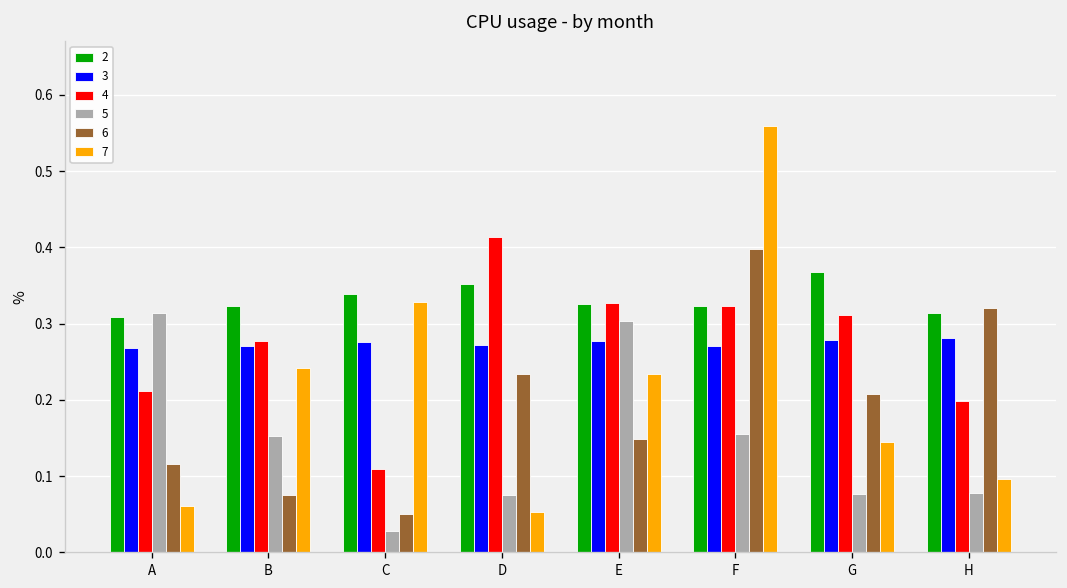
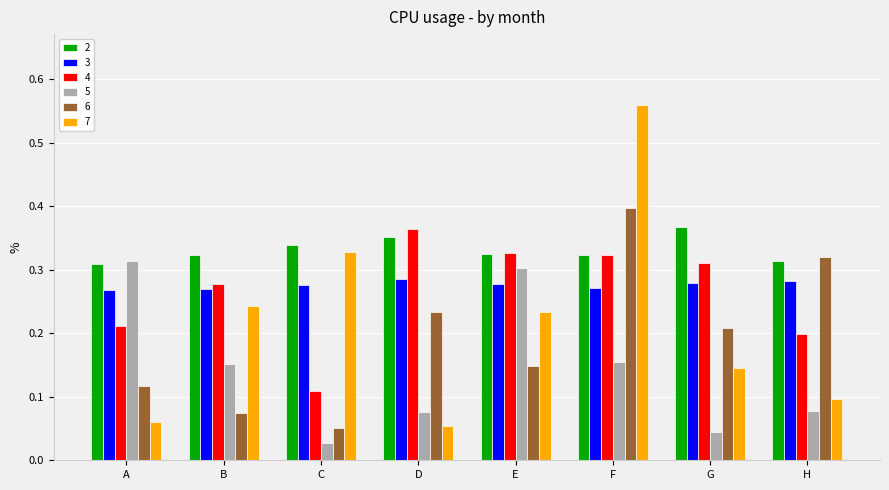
3, D: 0.27 -> 0.29
4, D: 0.41 -> 0.36
5, G: 0.08 -> 0.04
